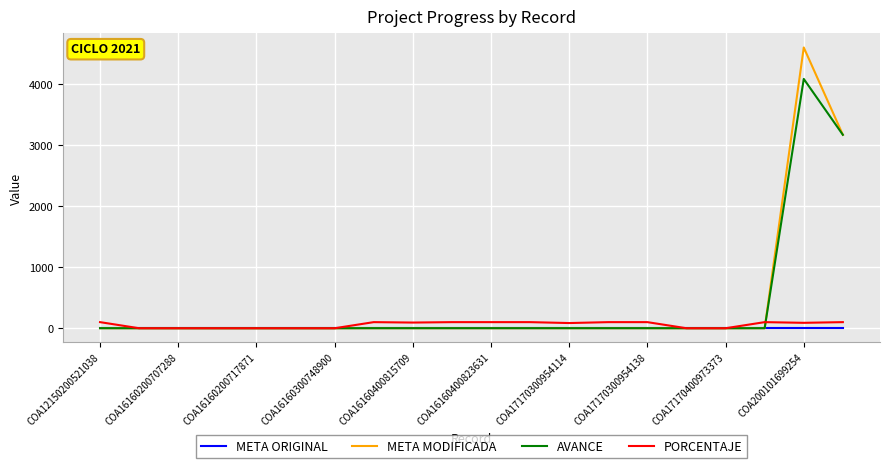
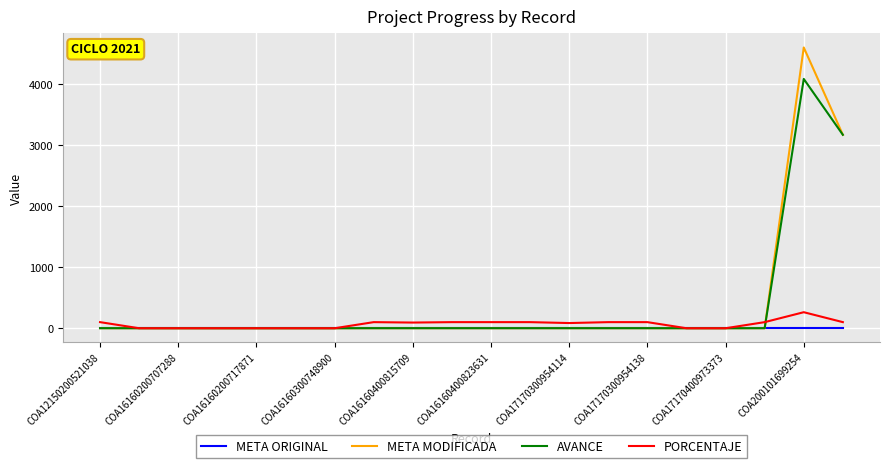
PORCENTAJE, COA200101699254: 100 -> 300
